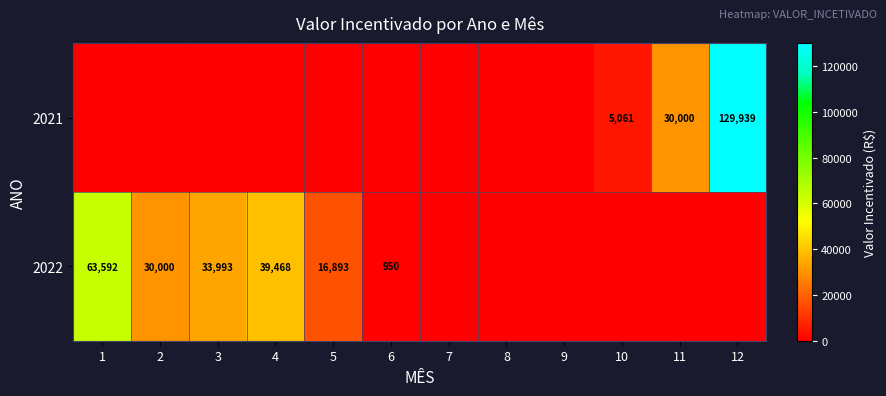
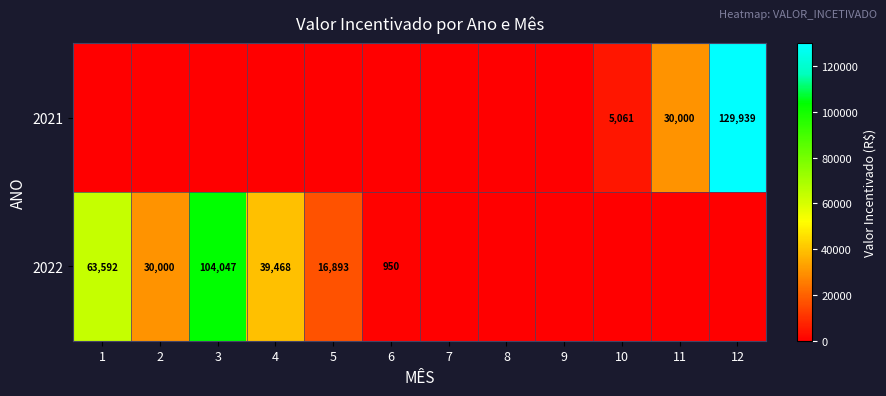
2022, 3: 33,993 -> 104,047
